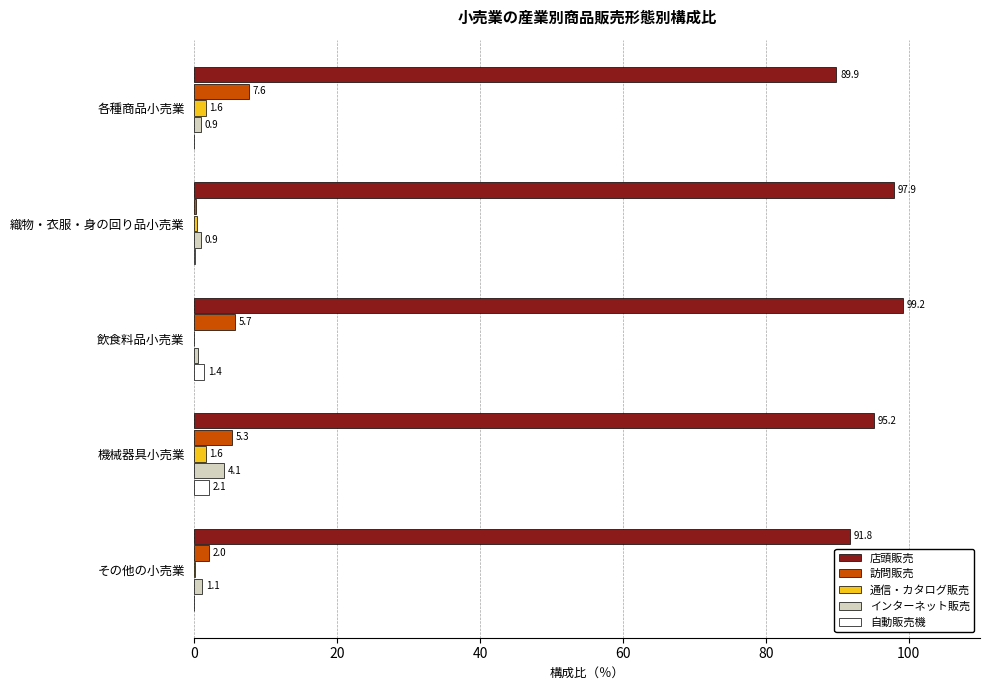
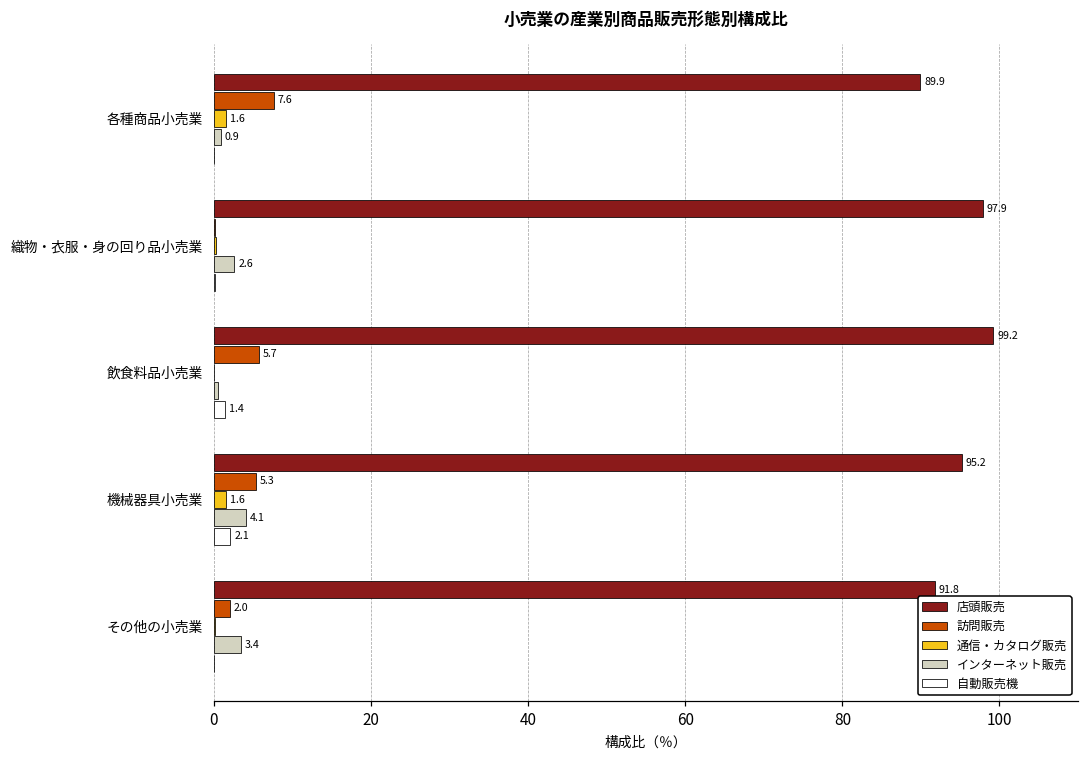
インターネット販売, 織物・衣服・身の回り品小売業: 0.9 -> 2.6
インターネット販売, その他の小売業: 1.1 -> 3.4
